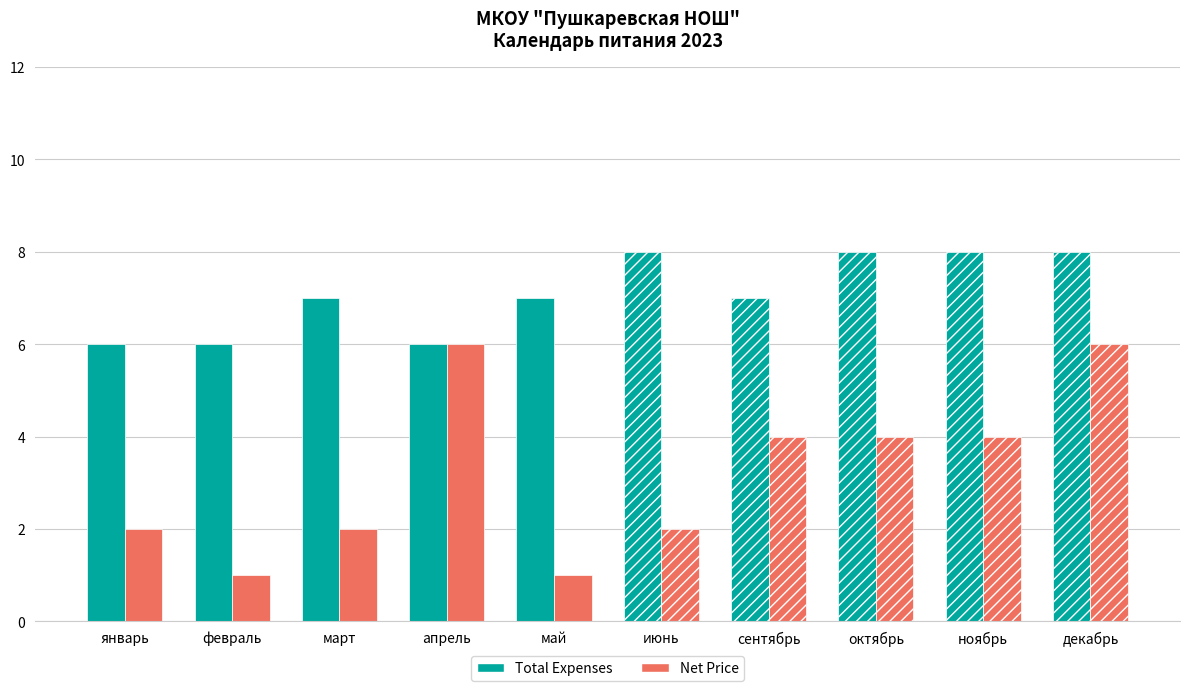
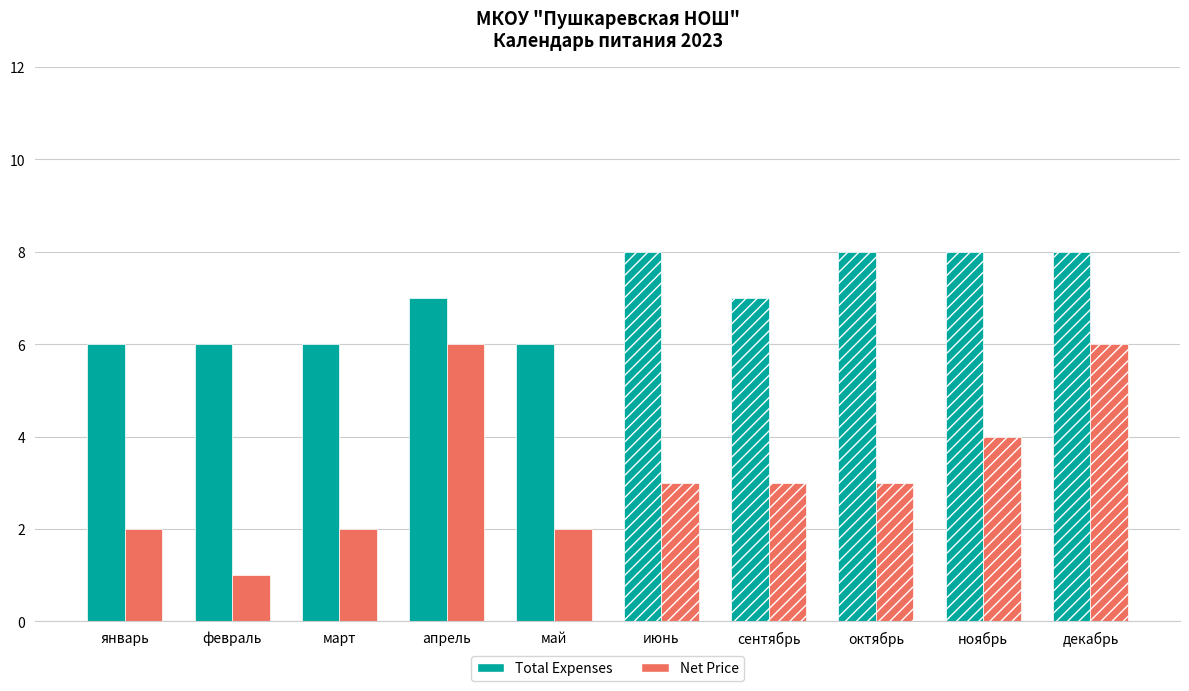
Total Expenses, март: 7 -> 6
Total Expenses, апрель: 6 -> 7
Total Expenses, май: 7 -> 6
Net Price, май: 1 -> 2
Net Price, июнь: 2 -> 3
Net Price, сентябрь: 4 -> 3
Net Price, октябрь: 4 -> 3
